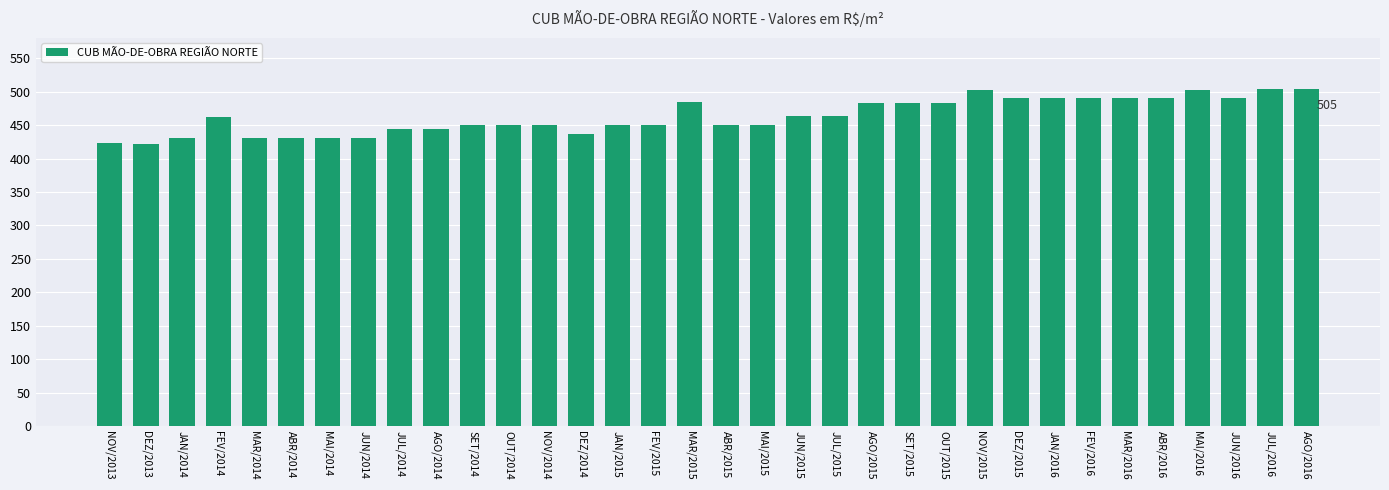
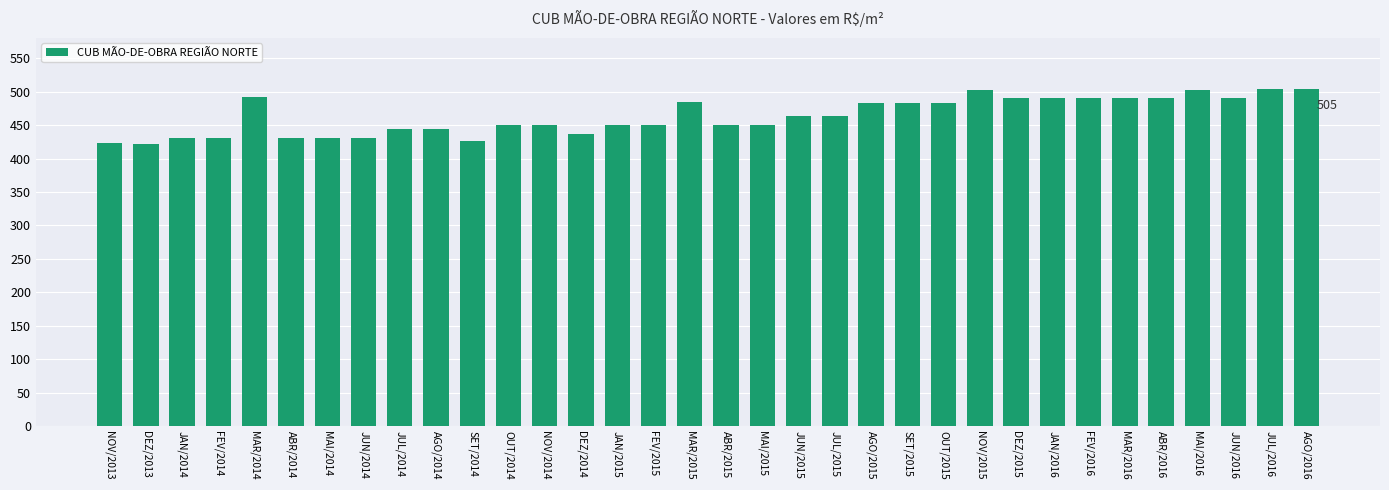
FEV/2014: 460 -> 430
MAR/2014: 430 -> 490
SET/2014: 450 -> 430
